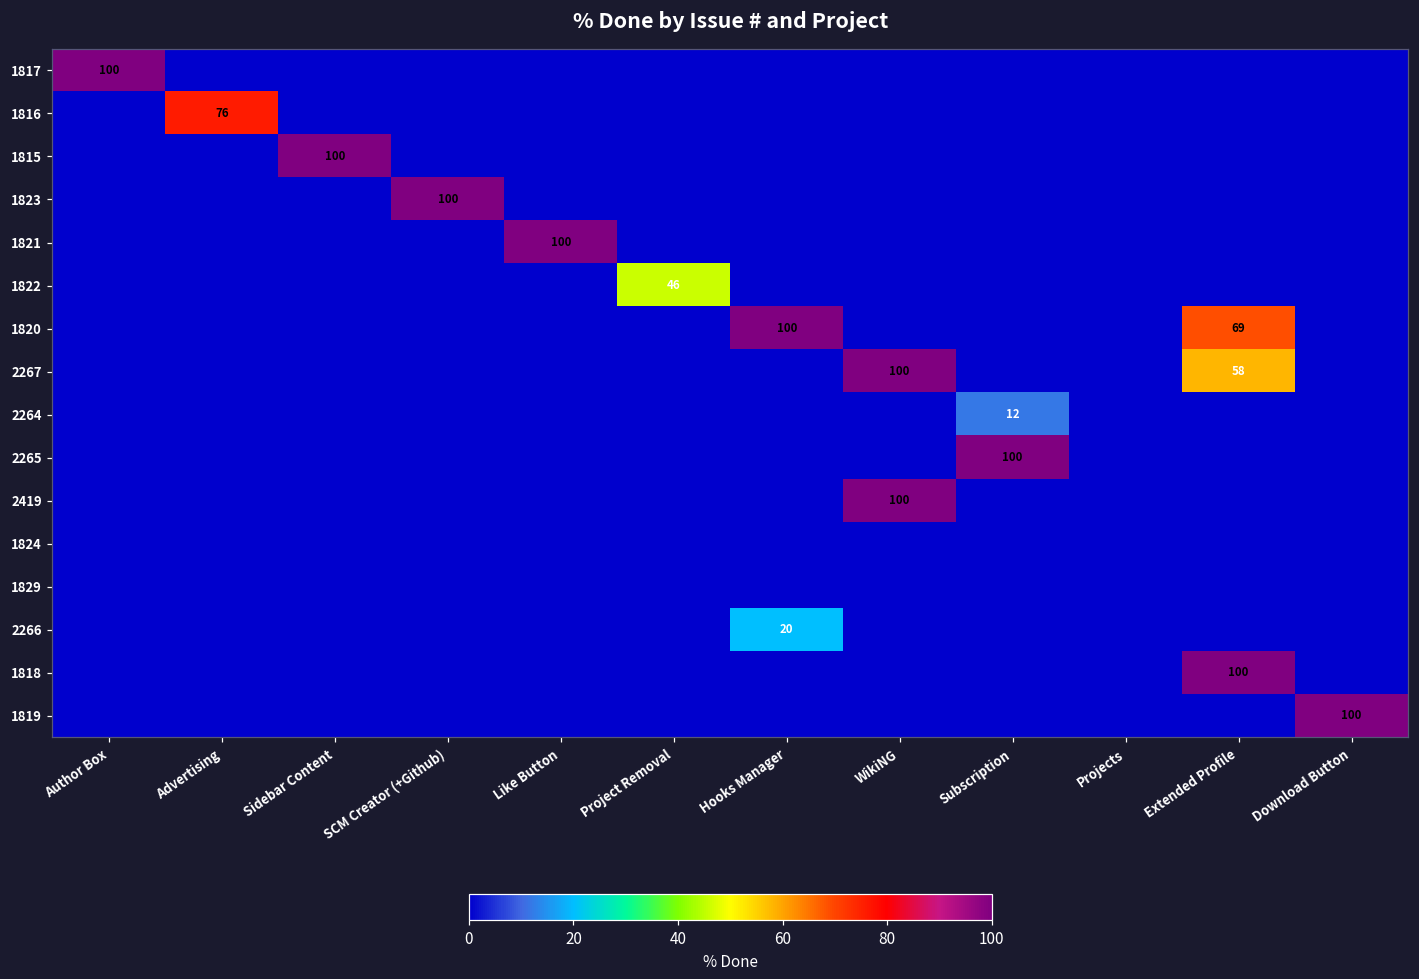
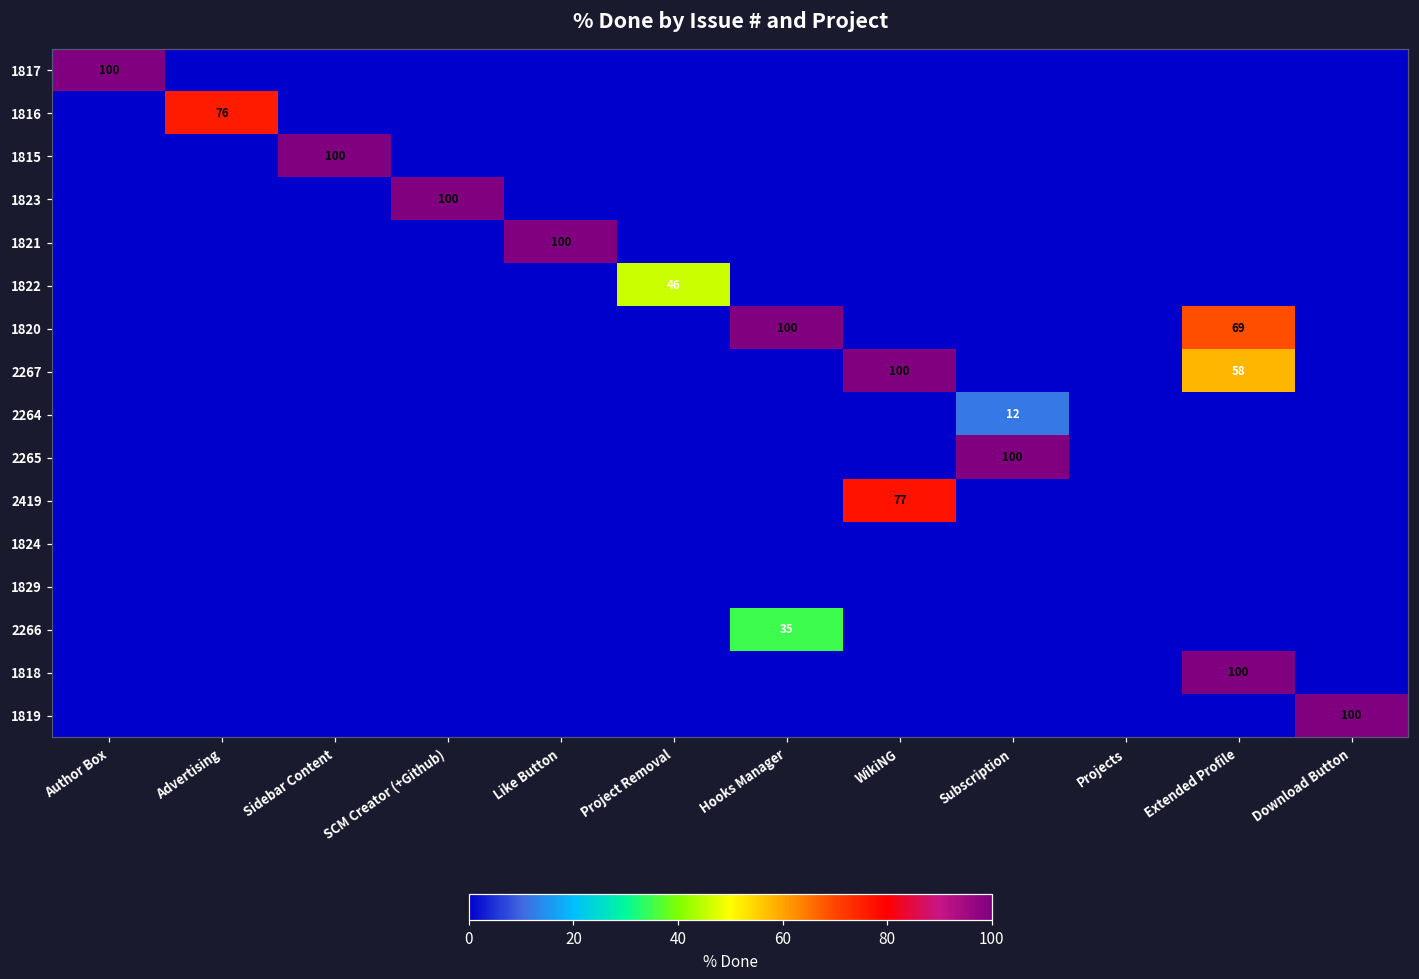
2419, WikiNG: 100 -> 77
2266, Hooks Manager: 20 -> 35
